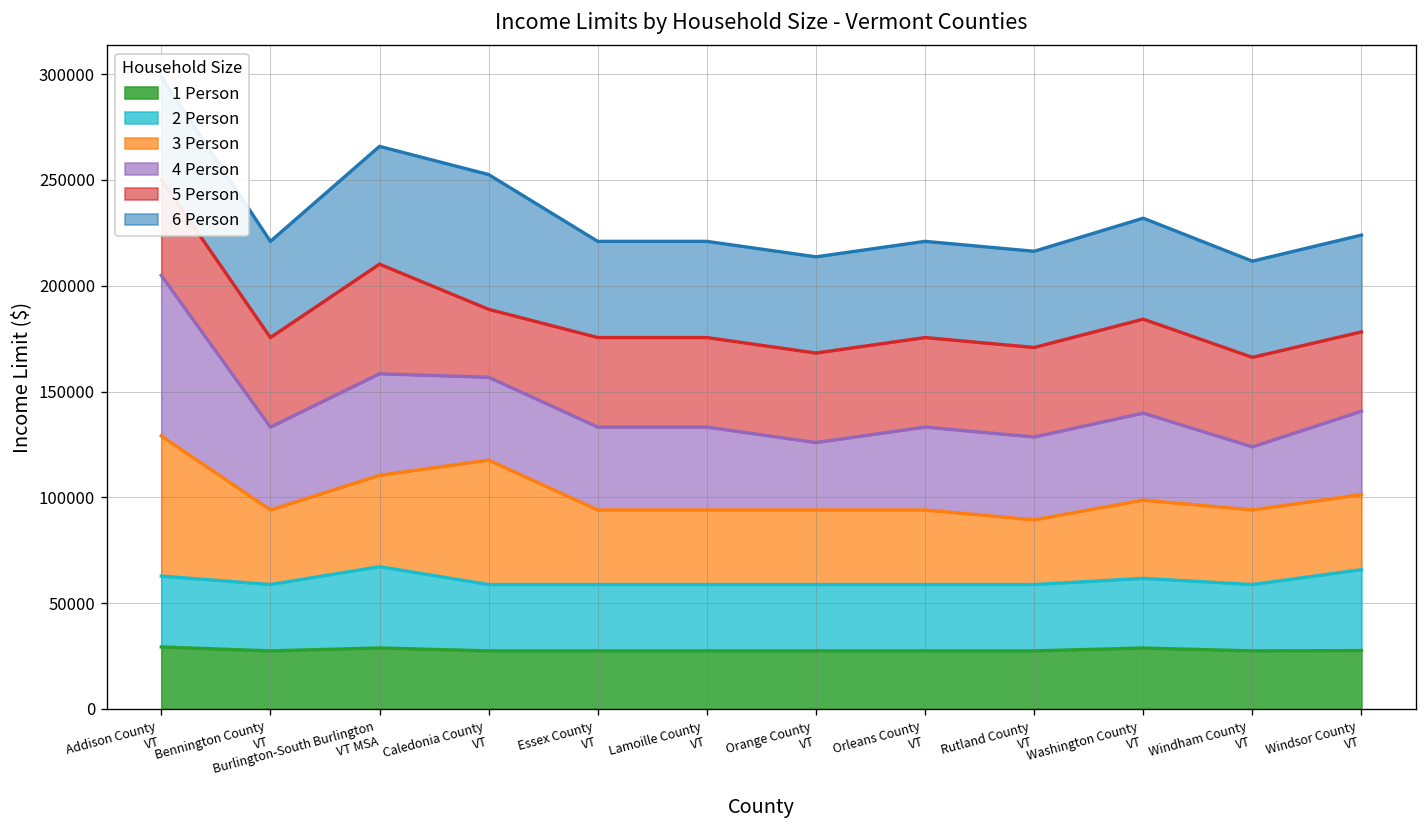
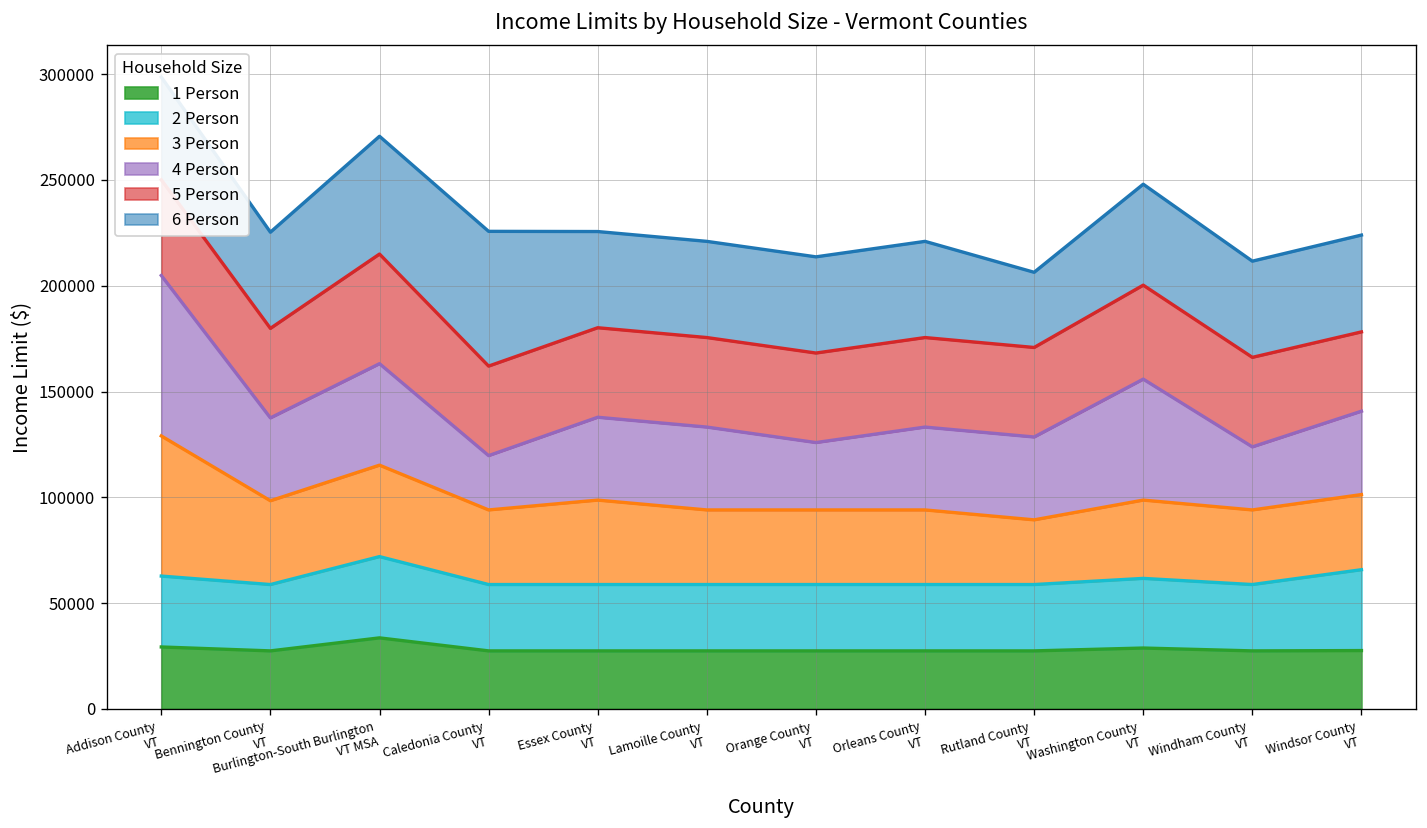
3 Person, Bennington County VT: 35000 -> 40000
1 Person, Burlington-South Burlington VT MSA: 29000 -> 34000
3 Person, Caledonia County VT: 59000 -> 35000
4 Person, Caledonia County VT: 39000 -> 26000
5 Person, Caledonia County VT: 32000 -> 42000
3 Person, Essex County VT: 35000 -> 40000
6 Person, Rutland County VT: 45000 -> 36000
4 Person, Washington County VT: 41000 -> 57000
